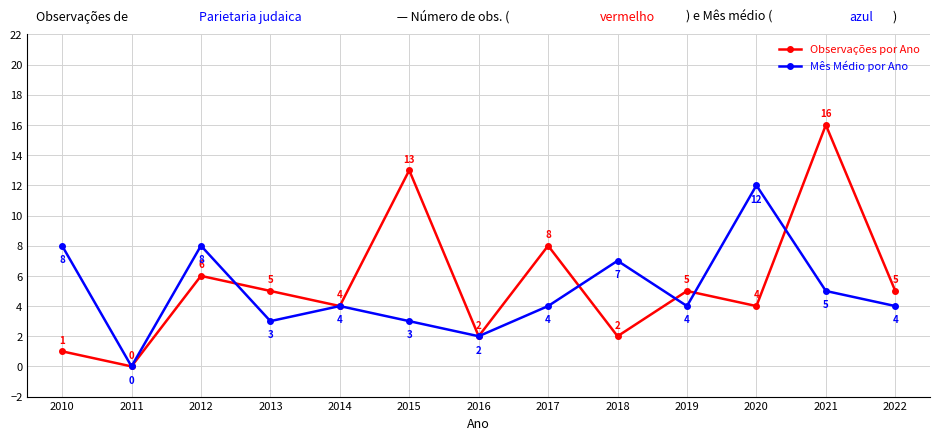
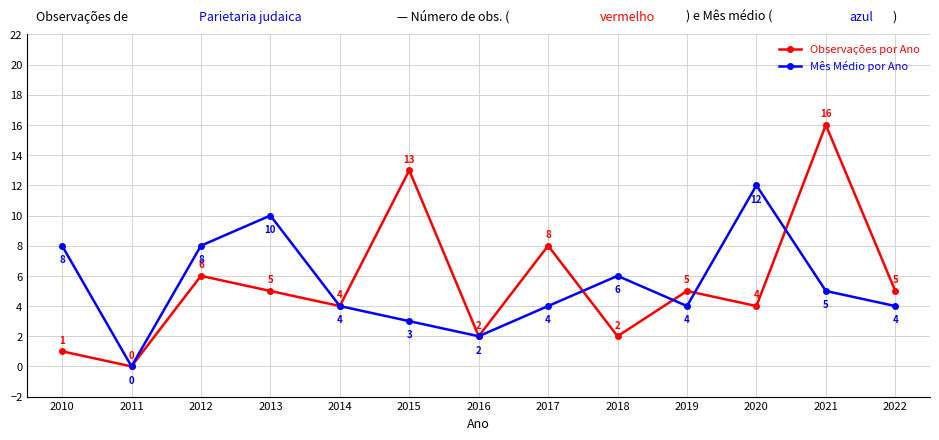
Mês Médio por Ano, 2013: 3 -> 10
Mês Médio por Ano, 2018: 7 -> 6
